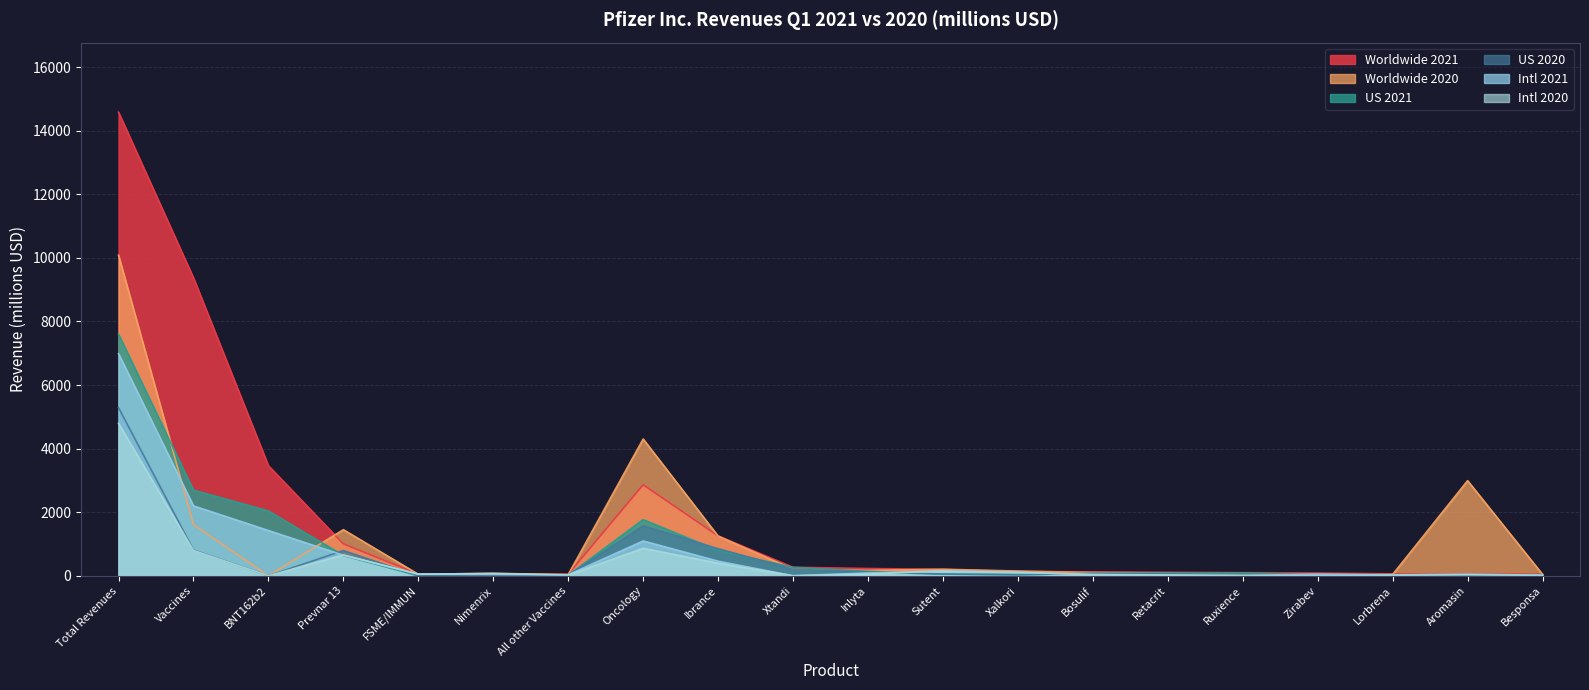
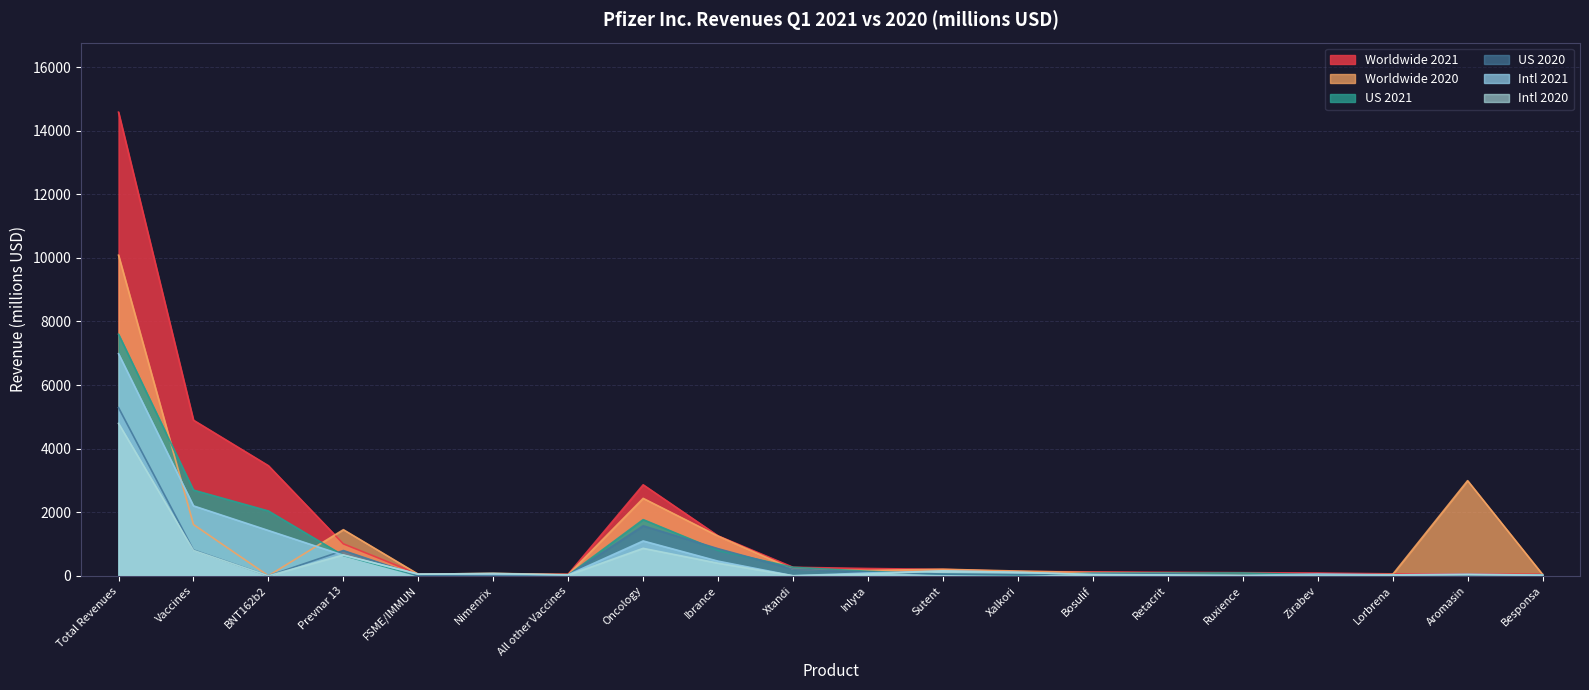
Worldwide 2021, Vaccines: 9400 -> 4900
Worldwide 2020, Oncology: 4300 -> 2400
